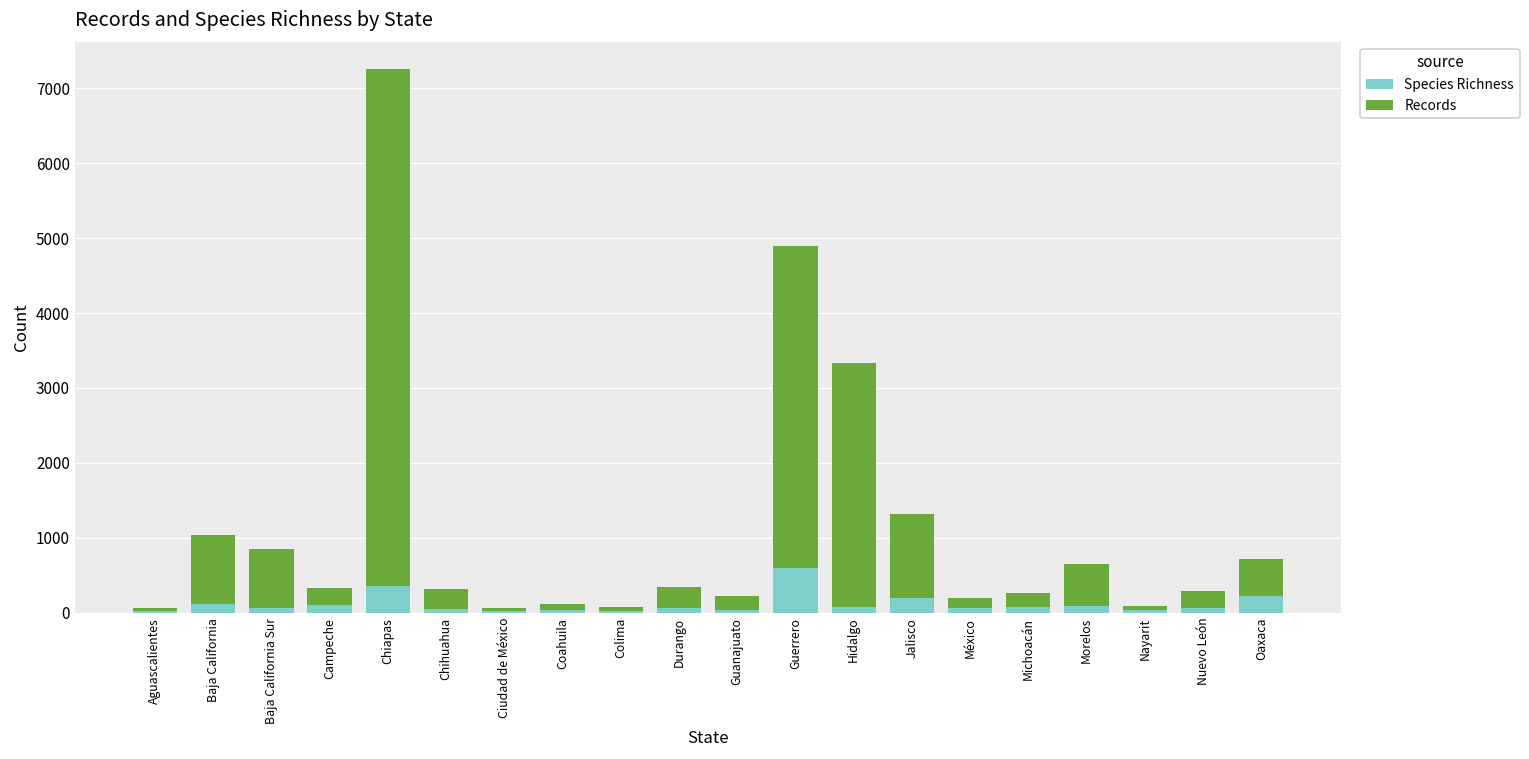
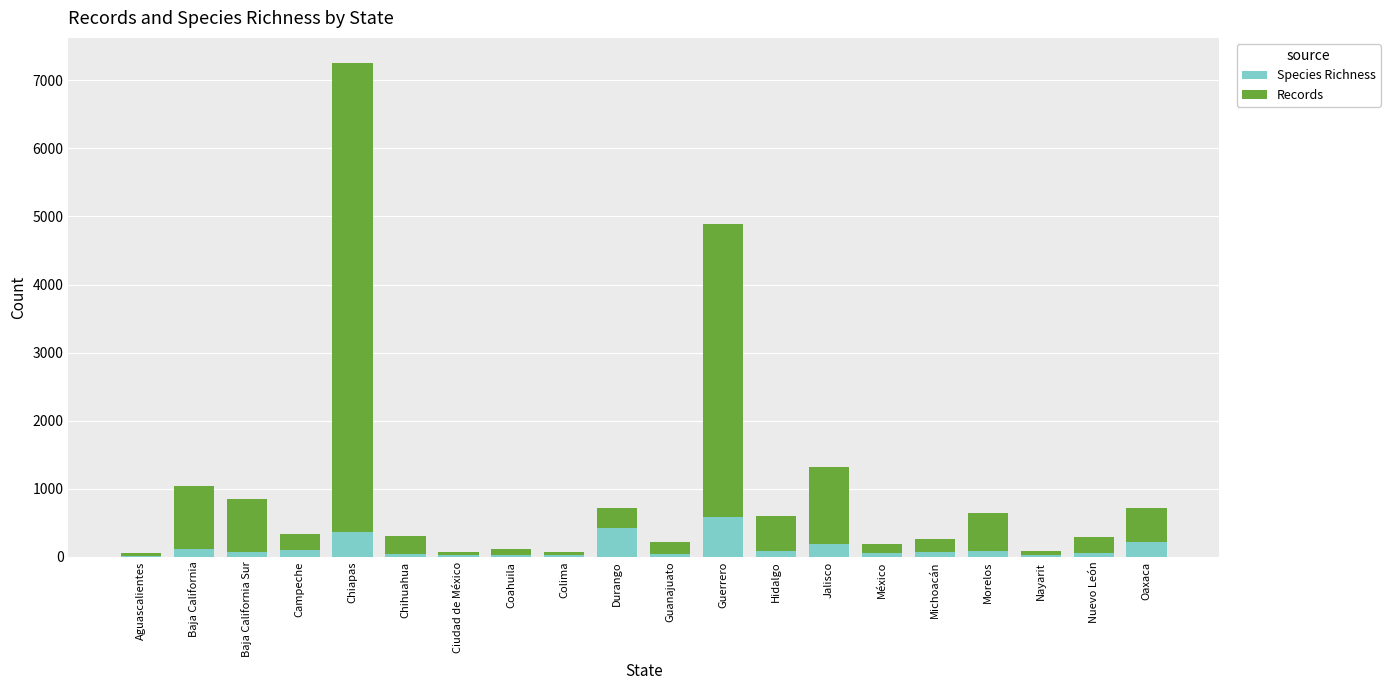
Species Richness, Durango: 100 -> 400
Records, Hidalgo: 3300 -> 500
